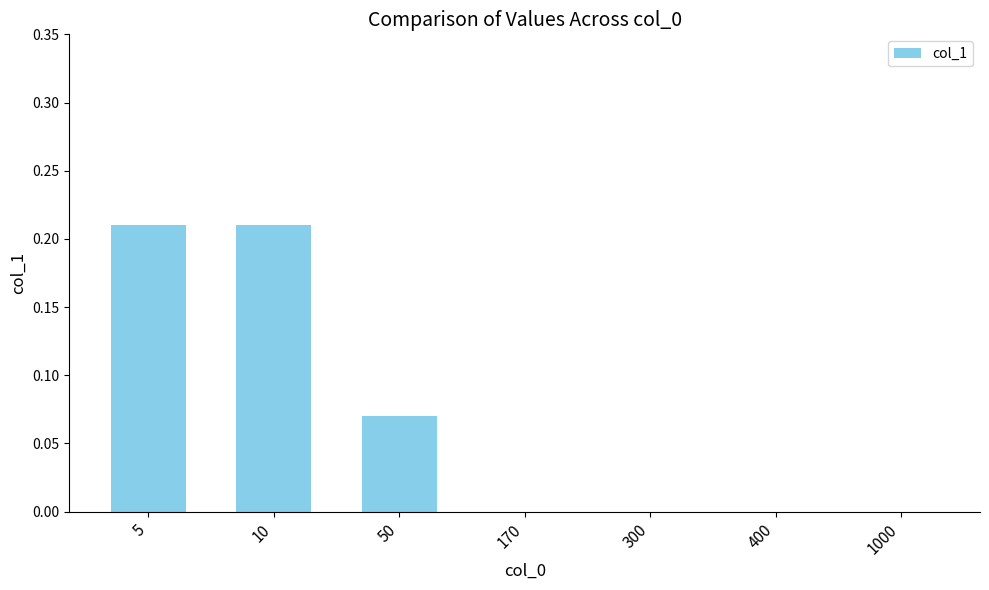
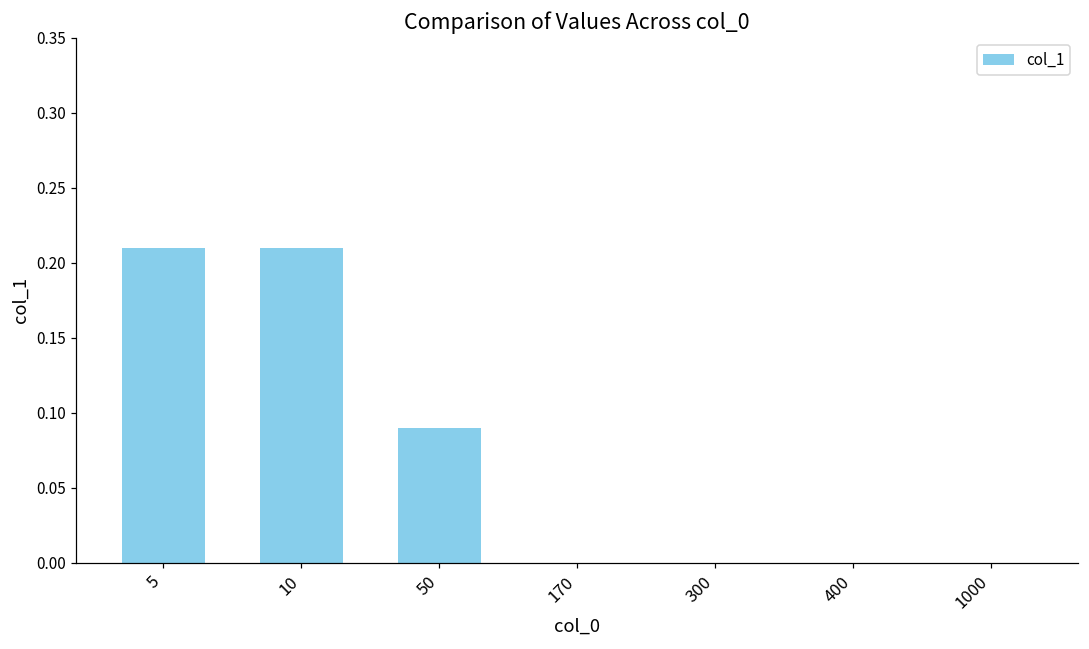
50: 0.07 -> 0.09
